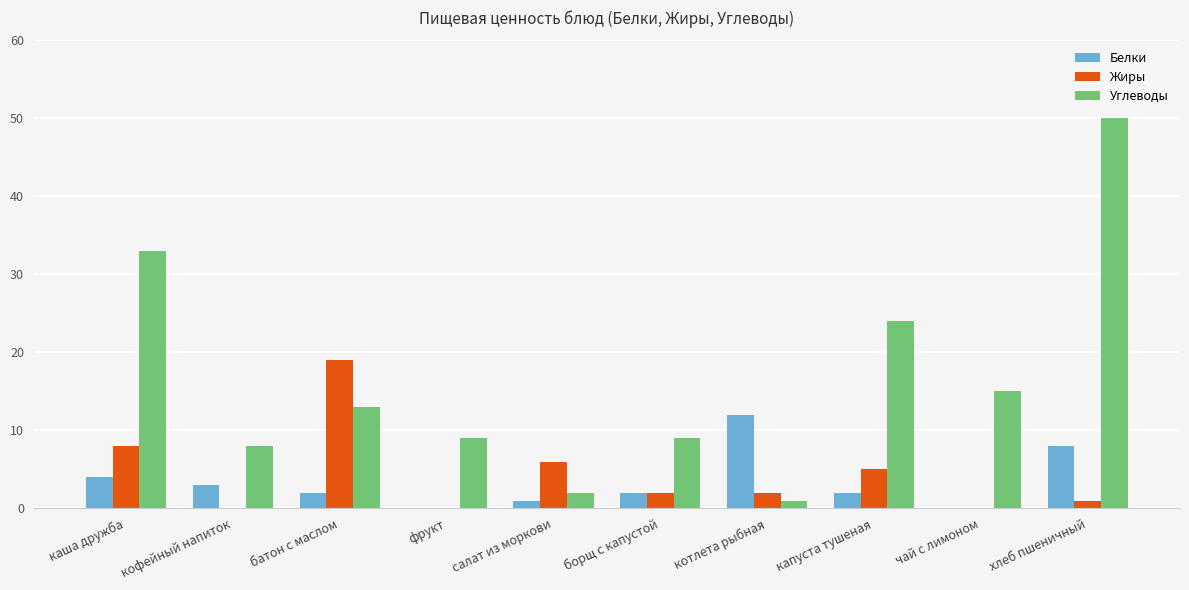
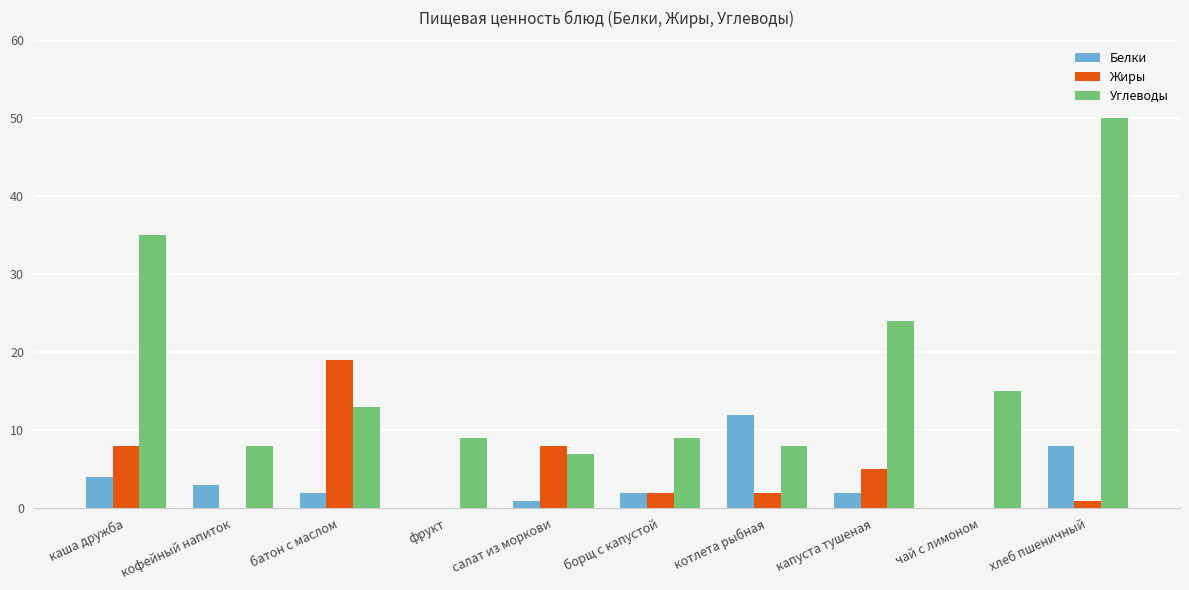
Углеводы, каша дружба: 33 -> 35
Жиры, салат из моркови: 6 -> 8
Углеводы, салат из моркови: 2 -> 7
Углеводы, котлета рыбная: 1 -> 8
